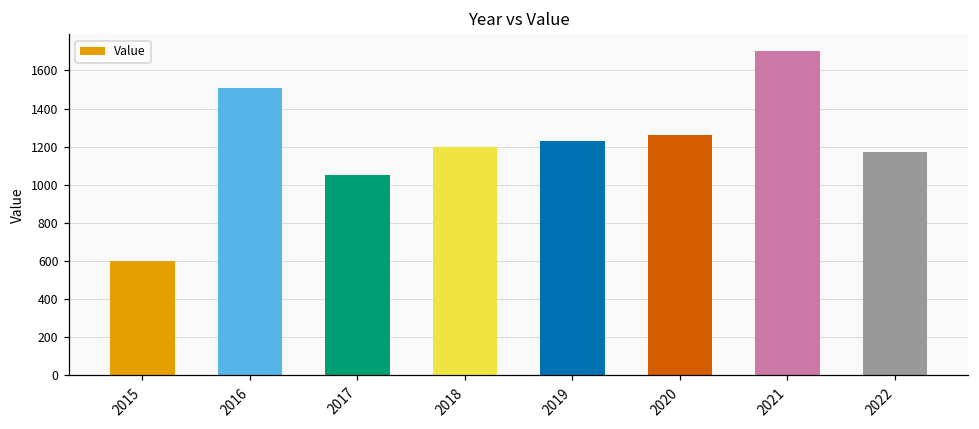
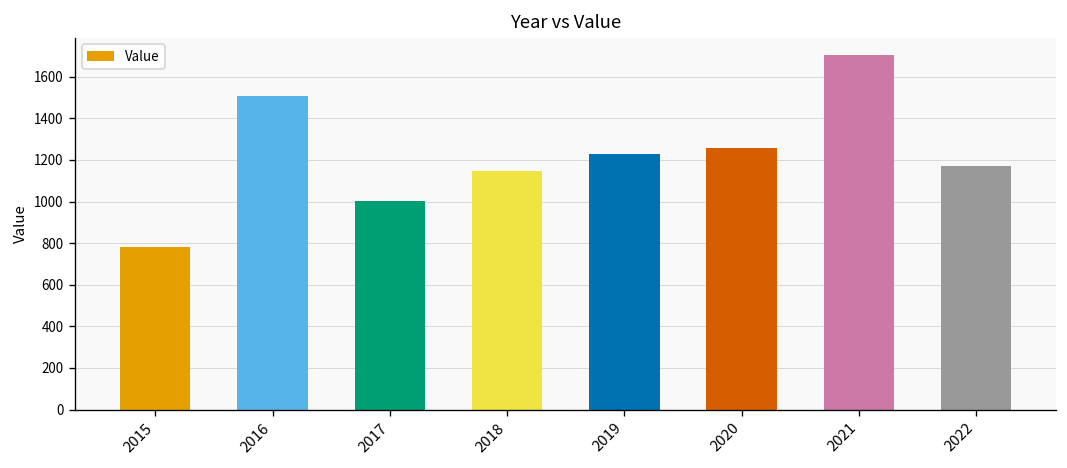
2015: 600 -> 780
2017: 1050 -> 1000
2018: 1200 -> 1150
